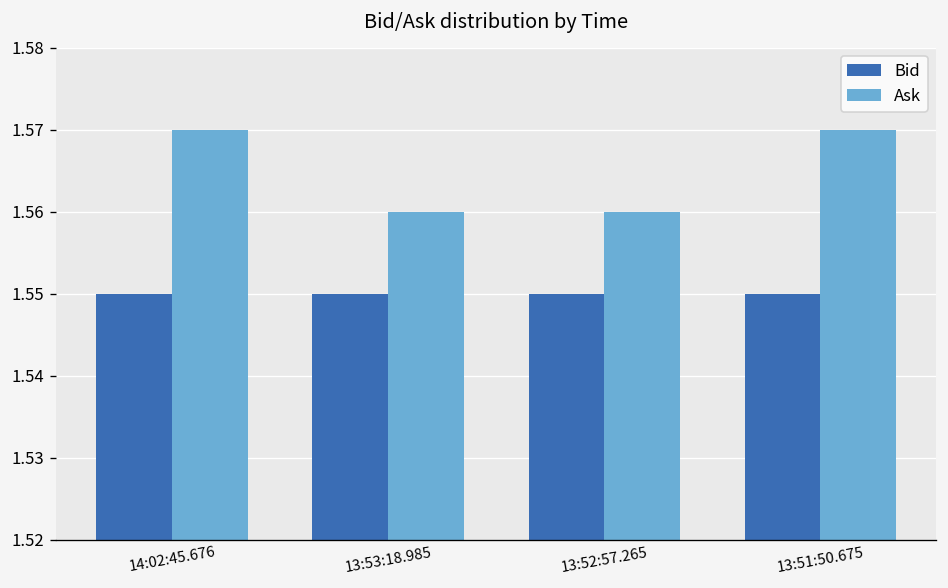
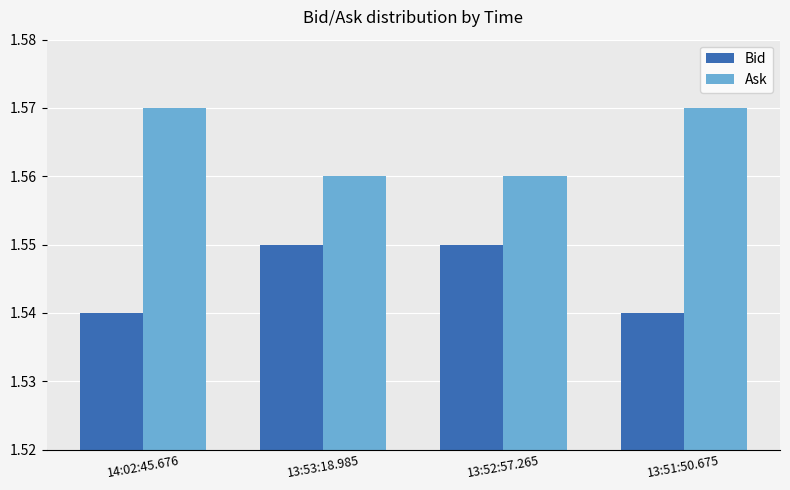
Bid, 14:02:45.676: 1.55 -> 1.54
Bid, 13:51:50.675: 1.55 -> 1.54
